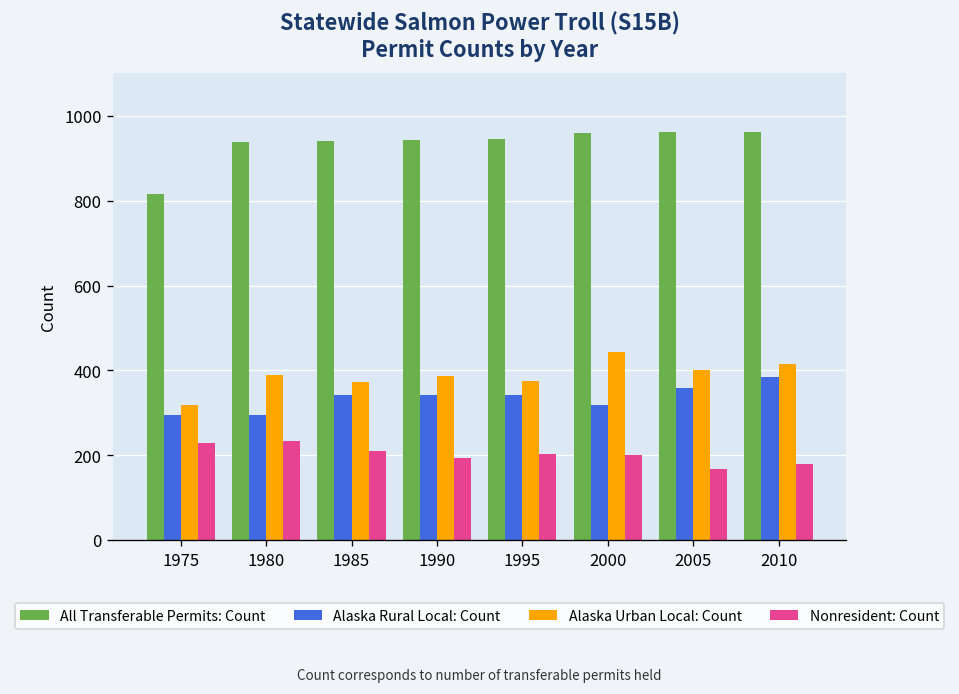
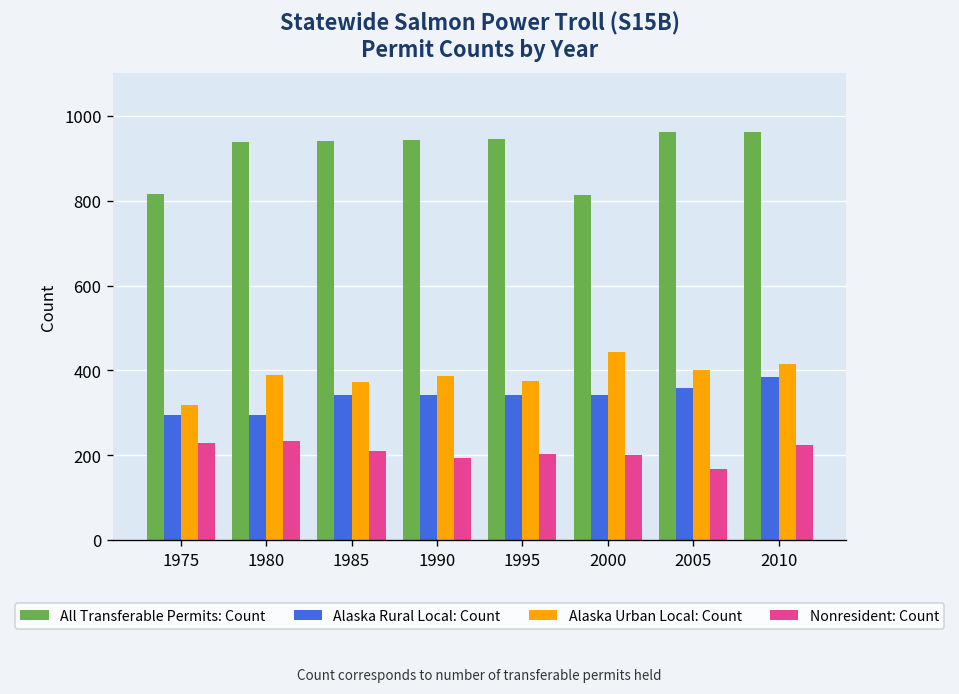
All Transferable Permits: Count, 2000: 960 -> 810
Alaska Rural Local: Count, 2000: 320 -> 340
Nonresident: Count, 2010: 180 -> 230
